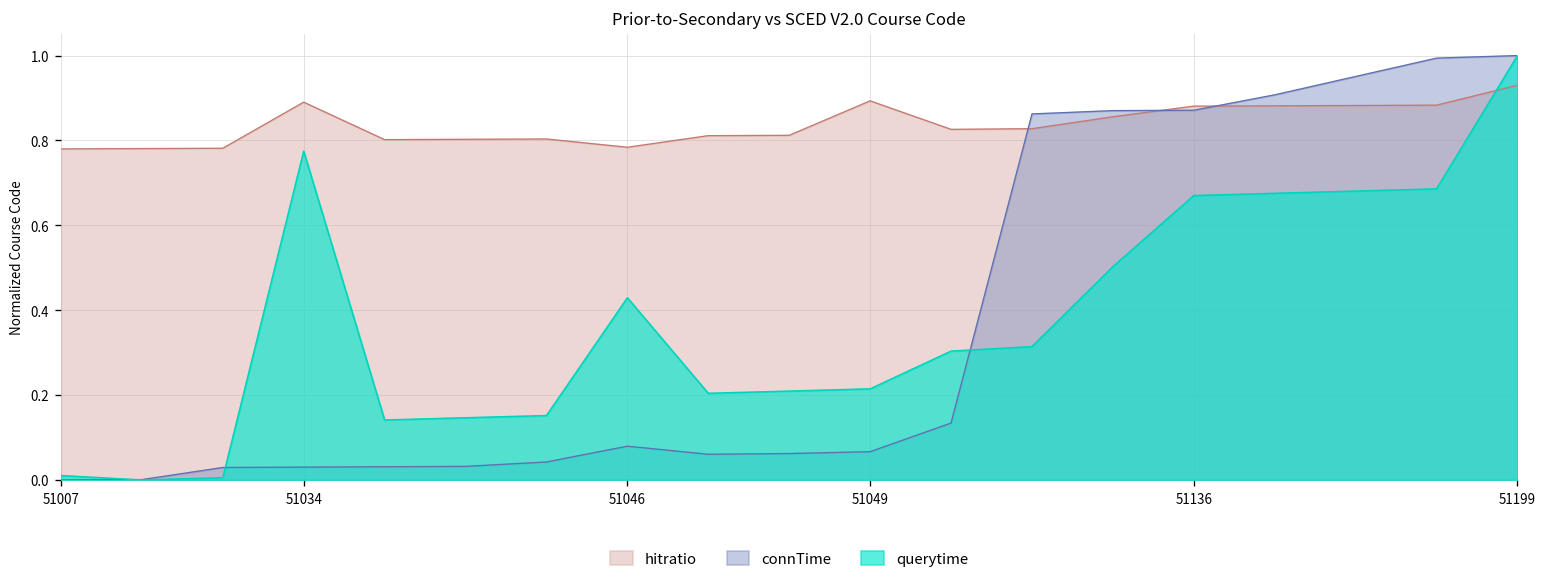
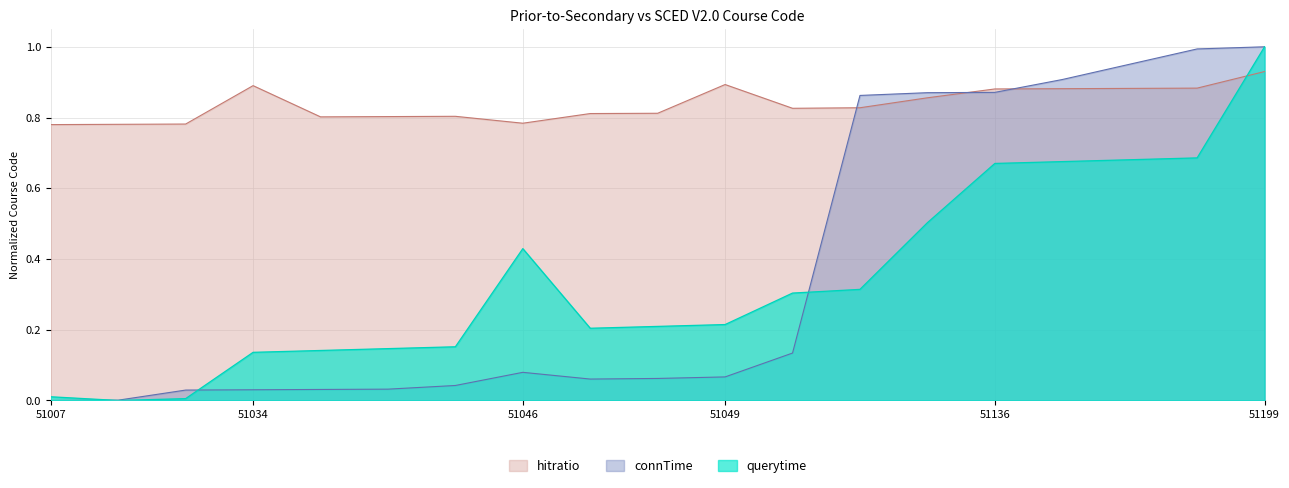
querytime, 51034: 0.77 -> 0.14
